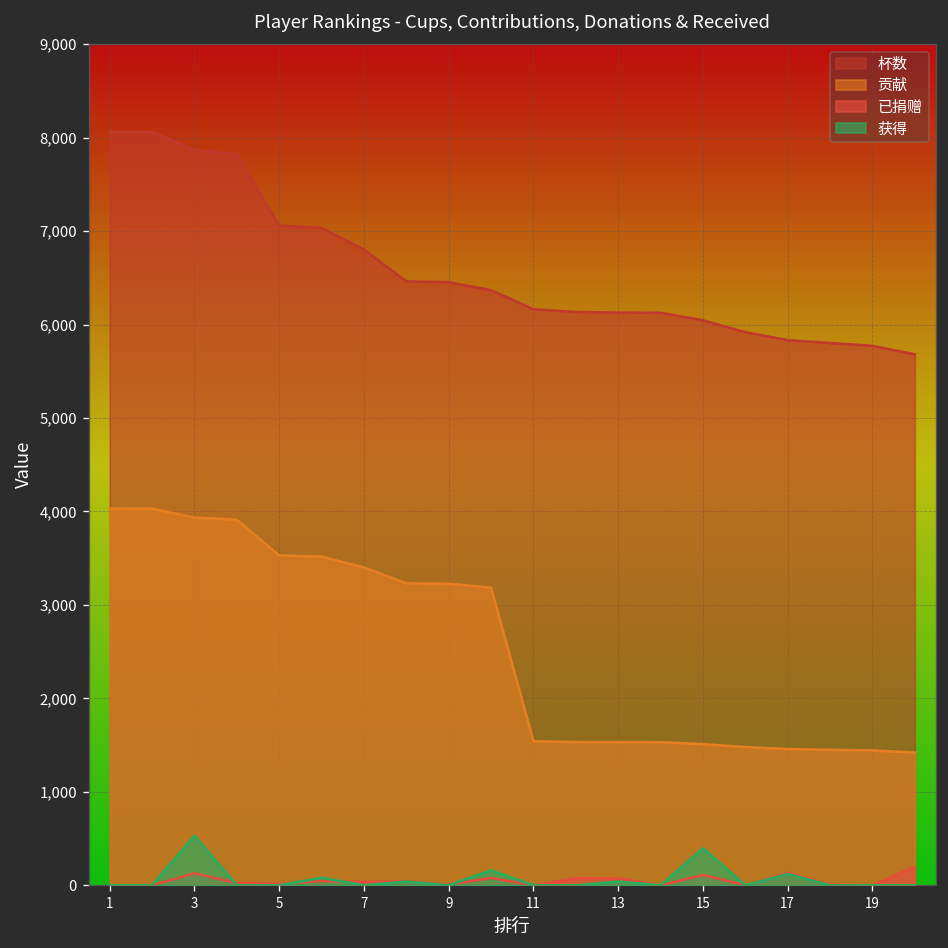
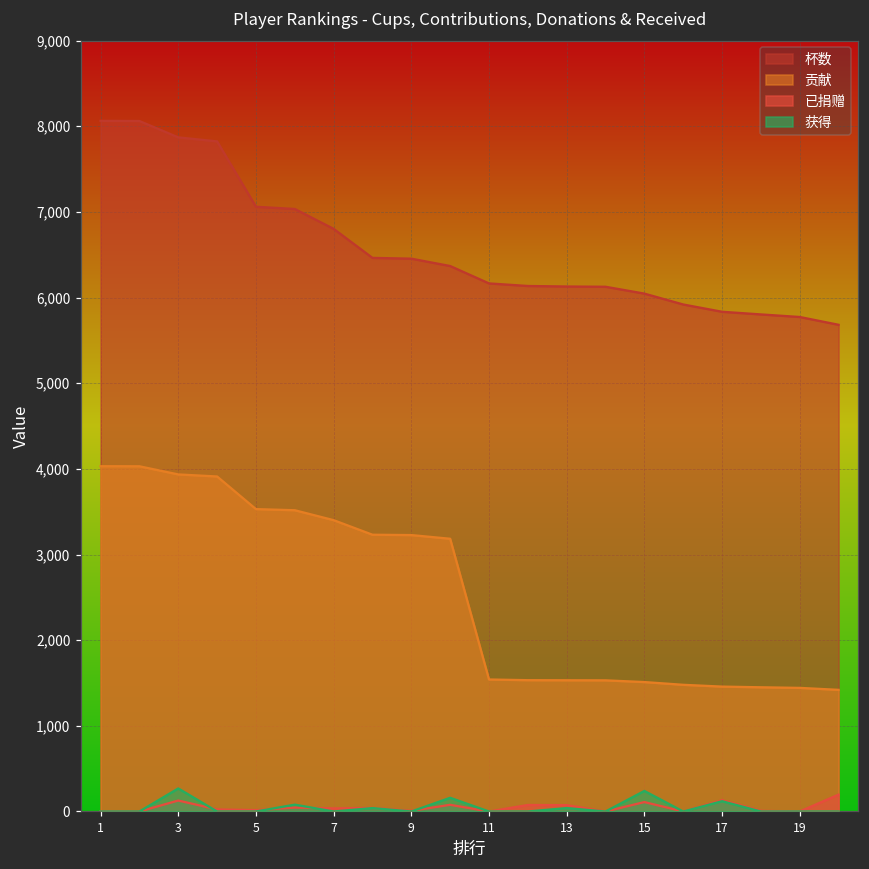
获得, 3: 500 -> 300
获得, 15: 400 -> 200
